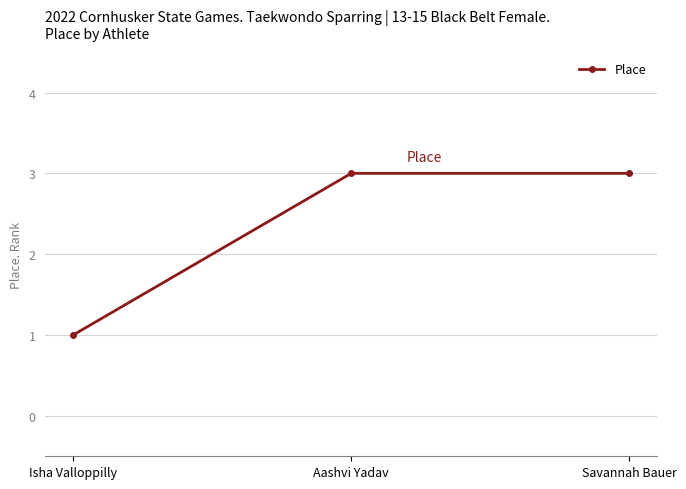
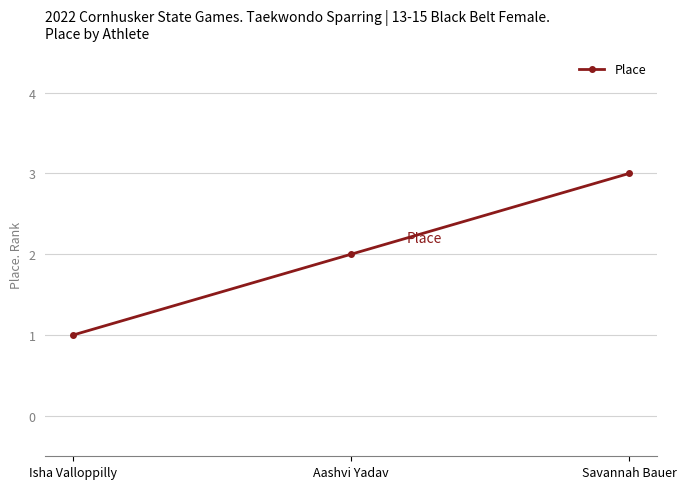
Aashvi Yadav: 3 -> 2
